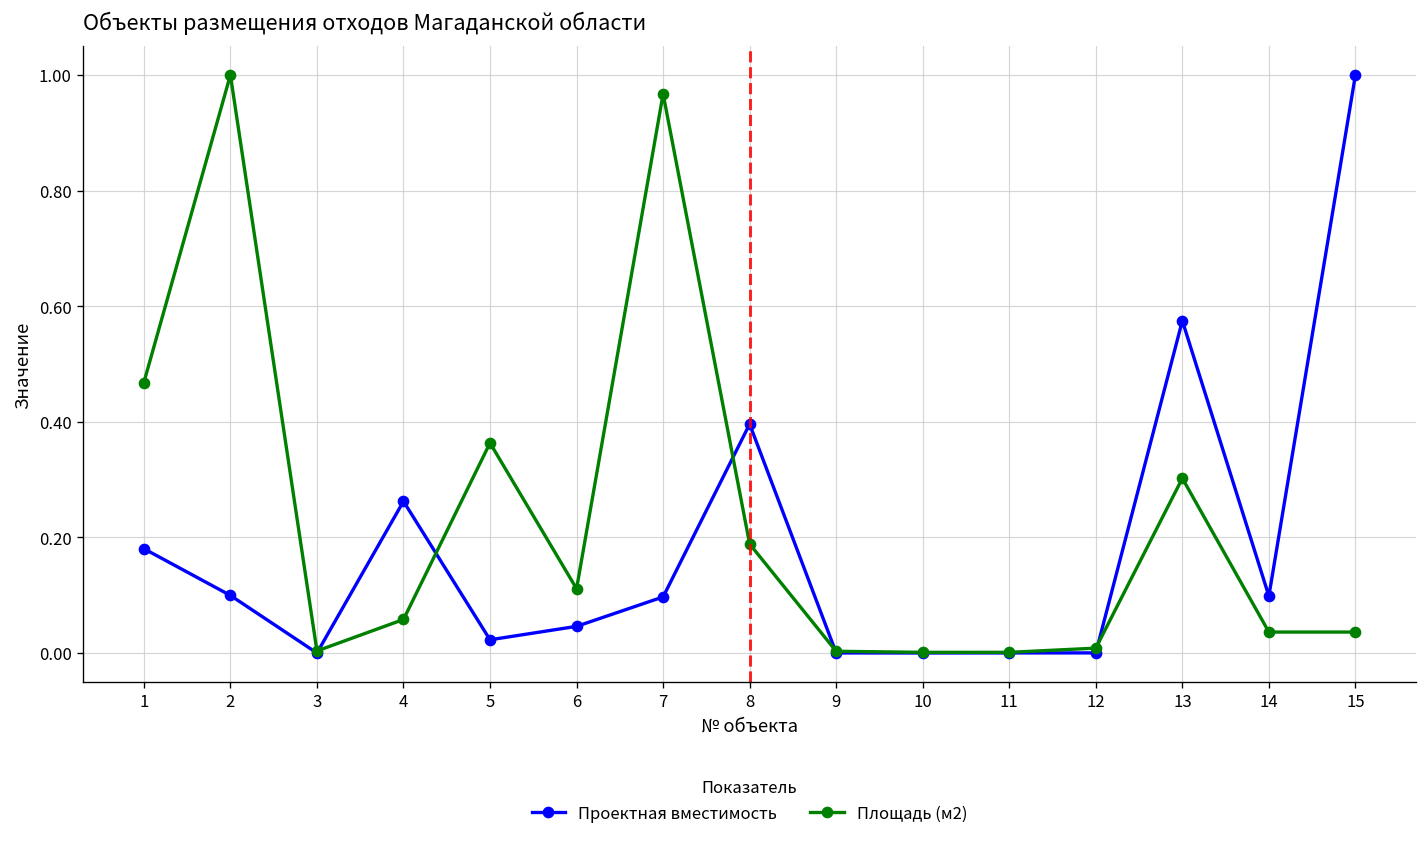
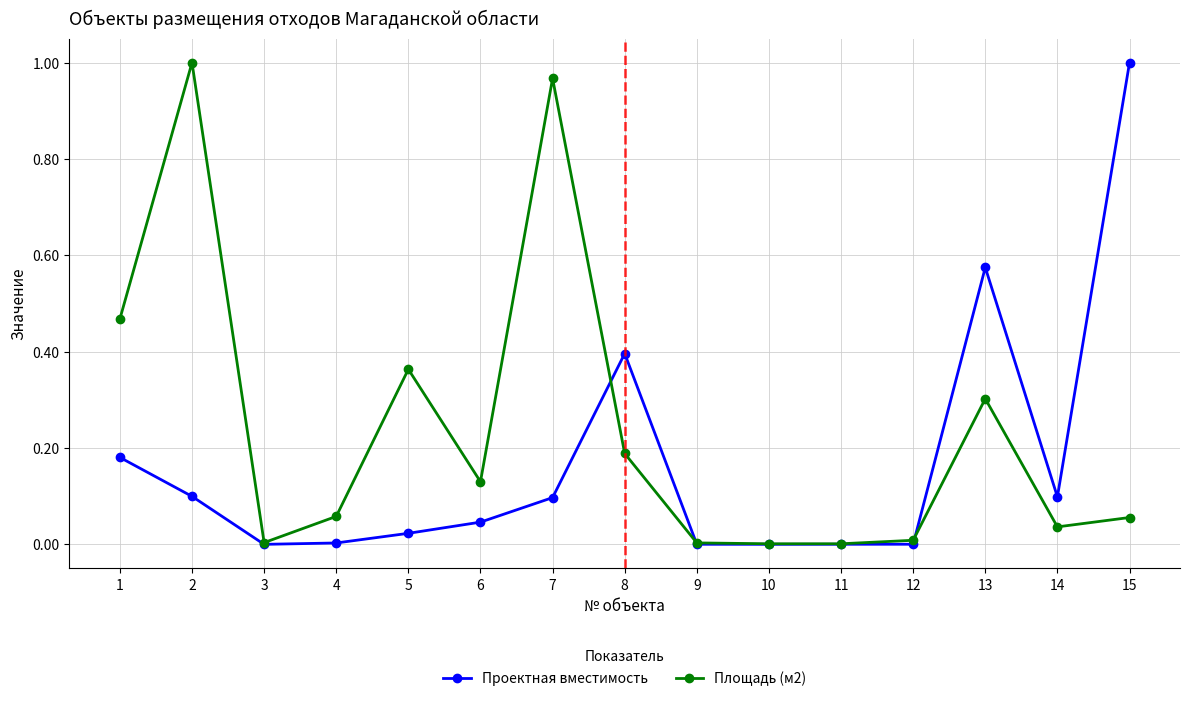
Проектная вместимость, 4: 0.26 -> 0.00
Площадь (м2), 6: 0.11 -> 0.13
Площадь (м2), 15: 0.04 -> 0.06
